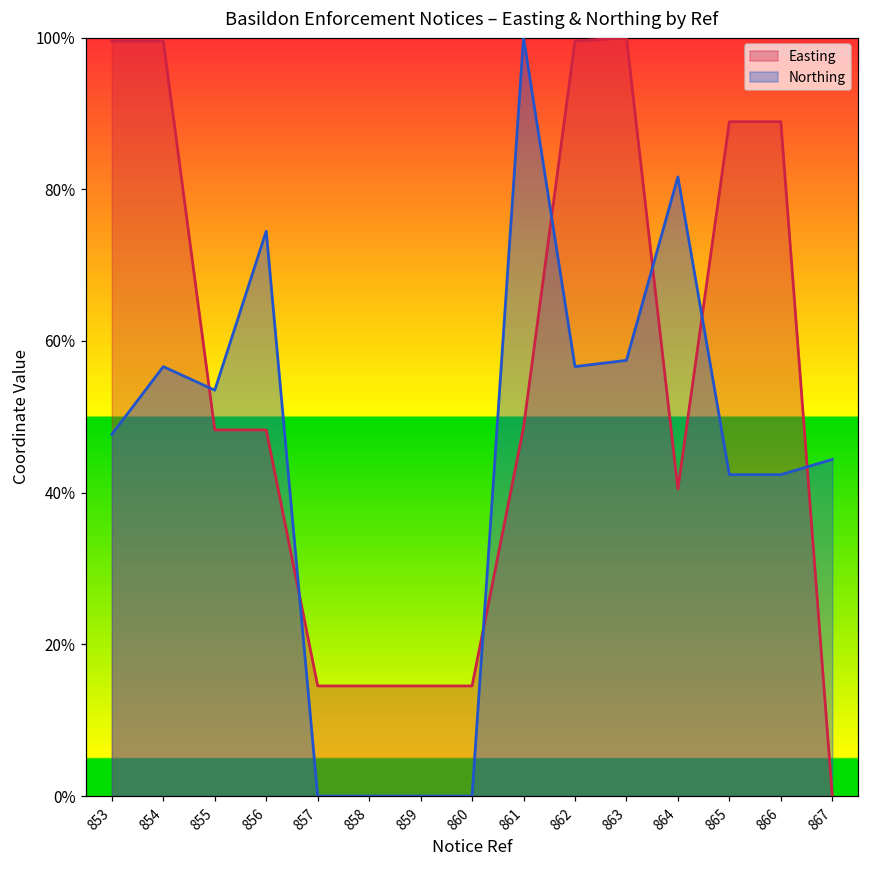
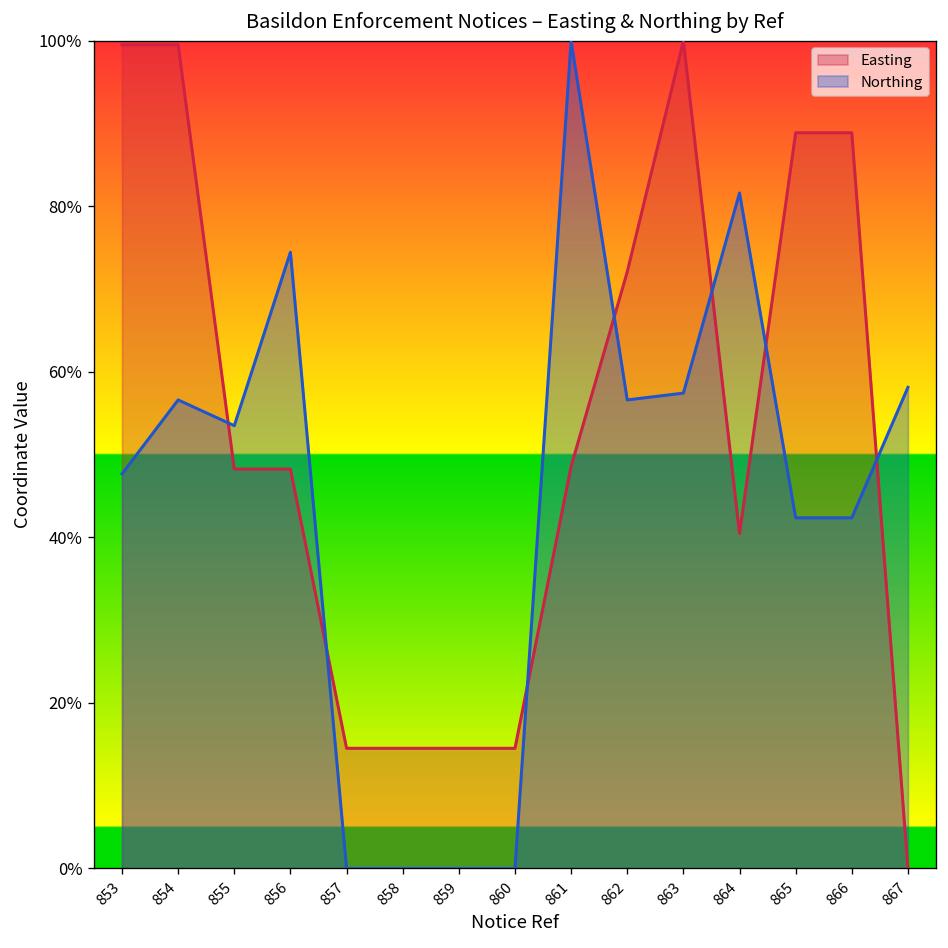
Easting, 862: 100% -> 72%
Northing, 867: 44% -> 58%
